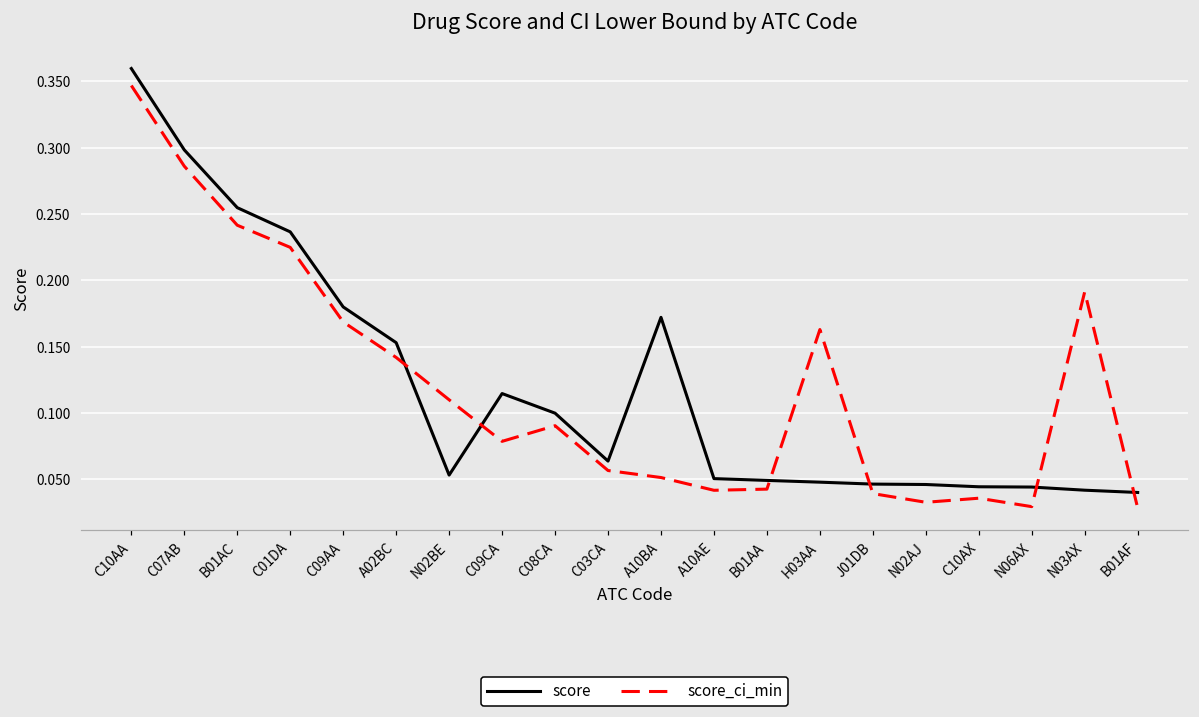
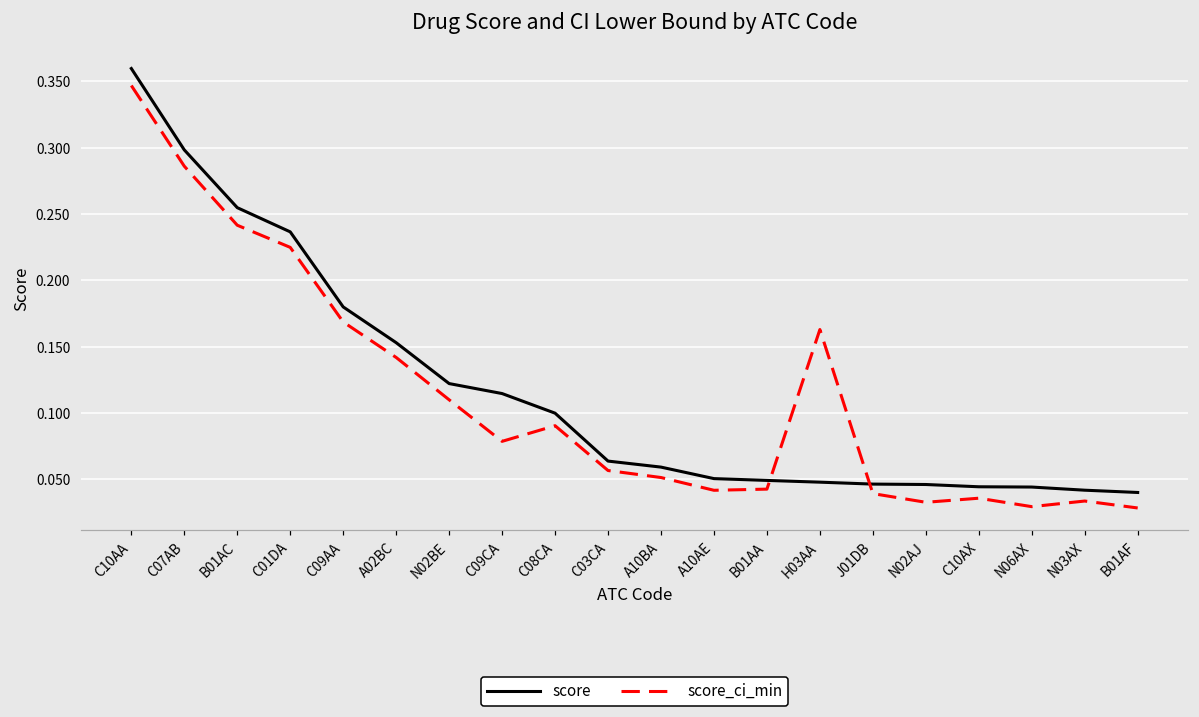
score, N02BE: 0.053 -> 0.122
score, A10BA: 0.172 -> 0.059
score_ci_min, N03AX: 0.191 -> 0.034
